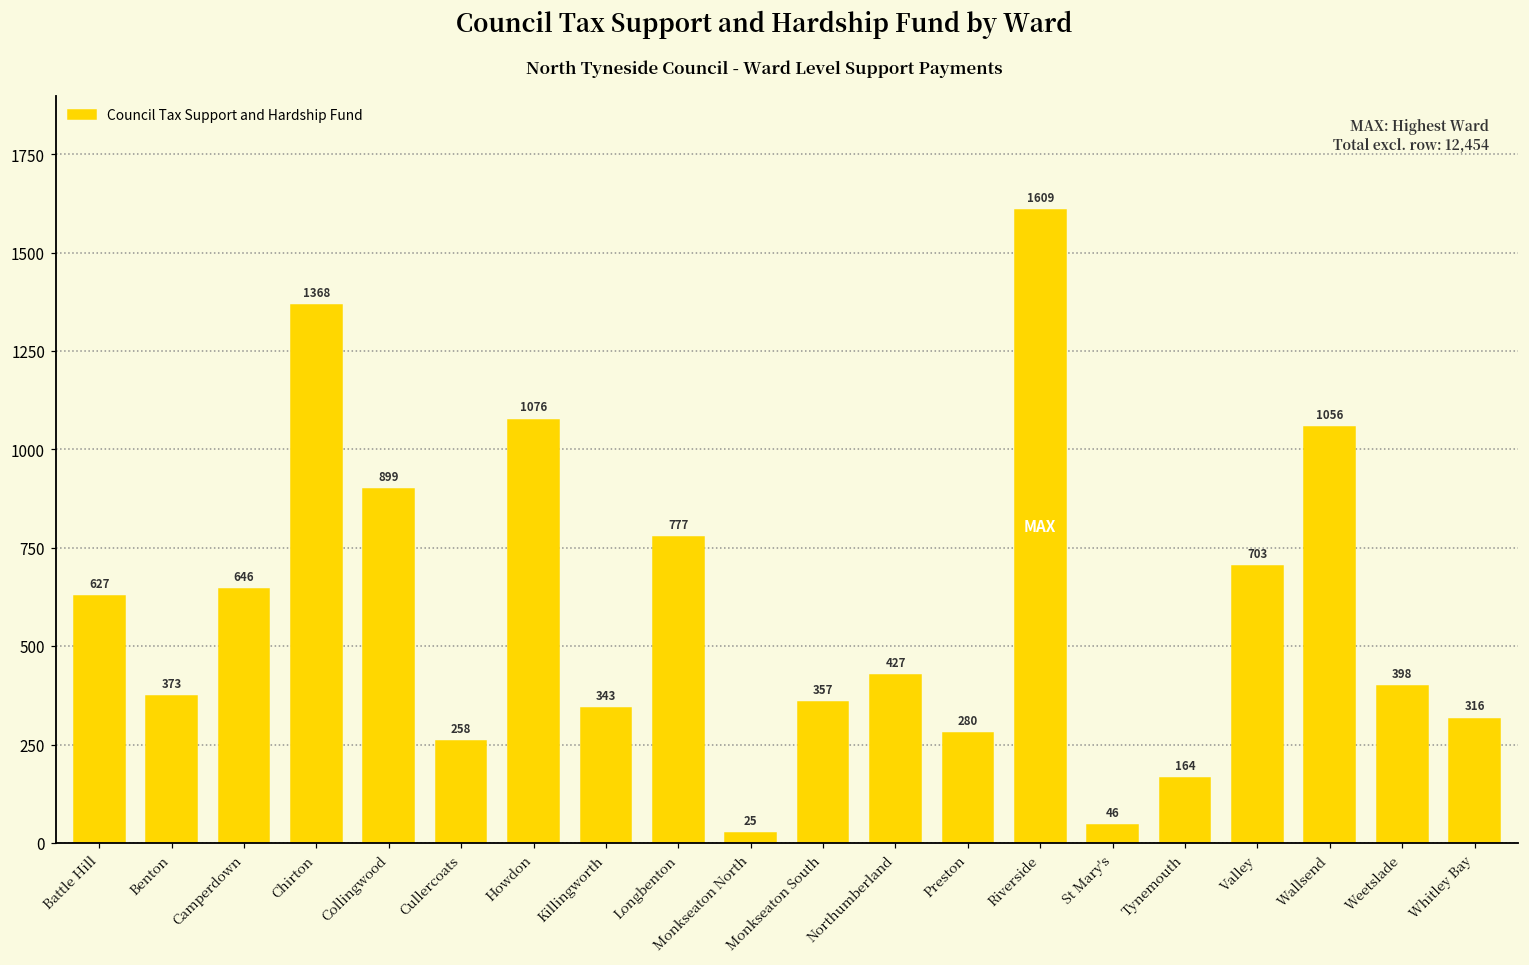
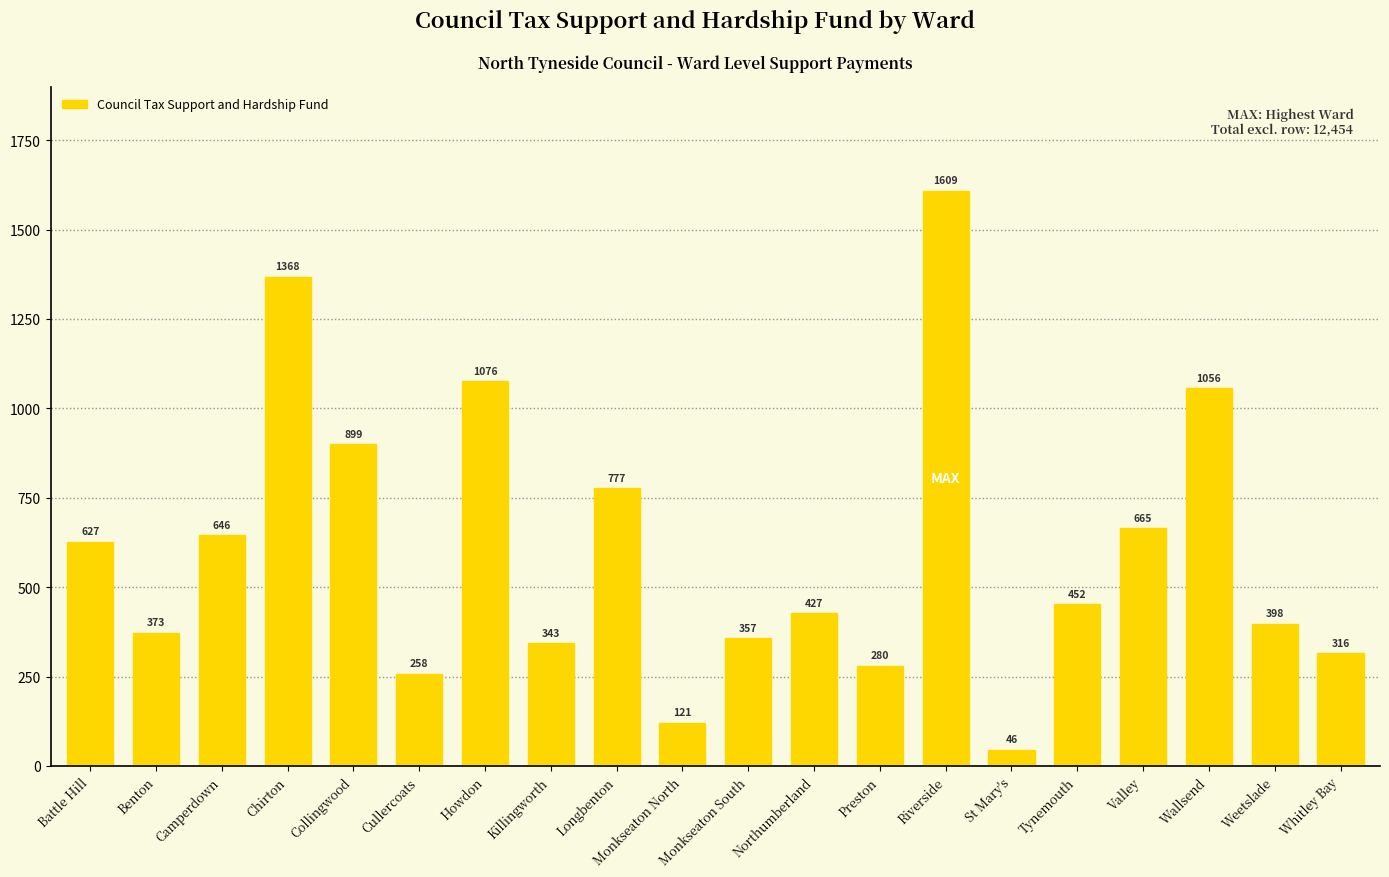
Monkseaton North: 25 -> 121
Tynemouth: 164 -> 452
Valley: 703 -> 665
